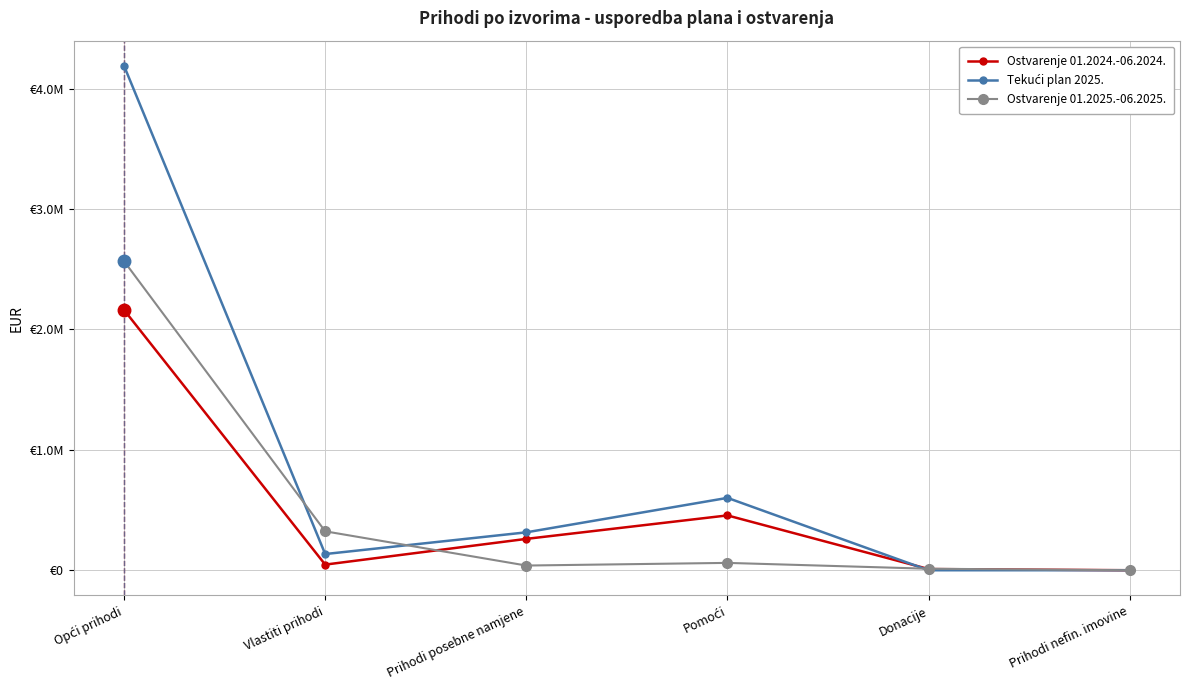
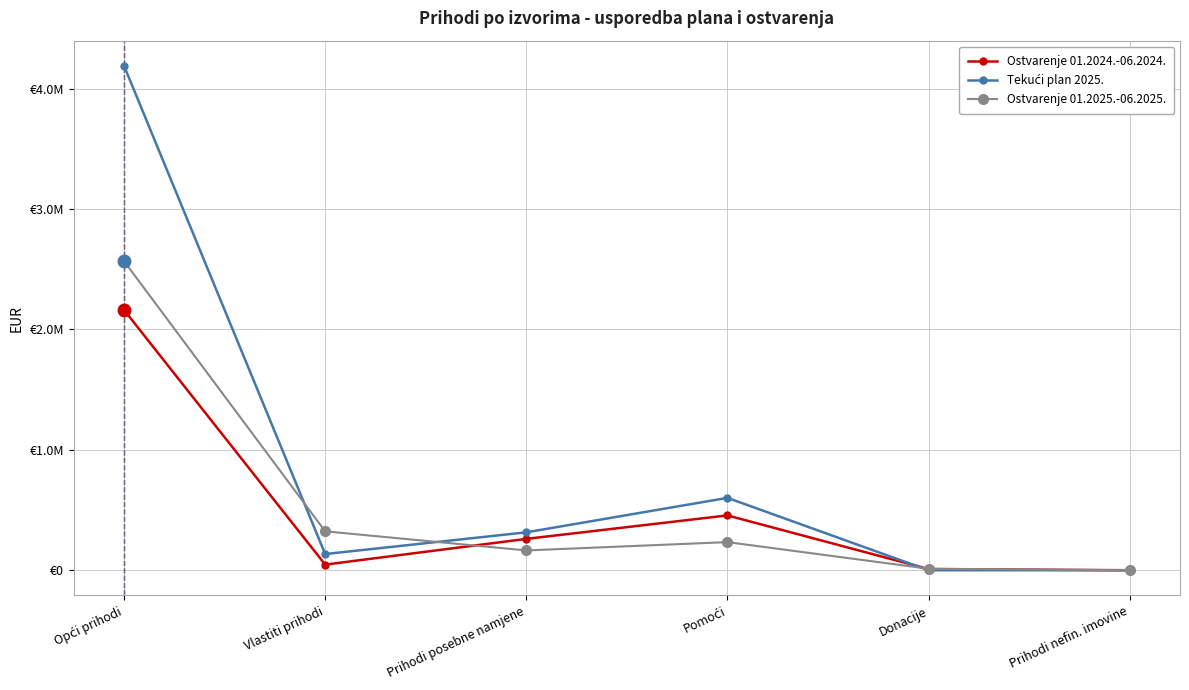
Ostvarenje 01.2025.-06.2025., Prihodi posebne namjene: €40000 -> €160000
Ostvarenje 01.2025.-06.2025., Pomoći: €60000 -> €230000
